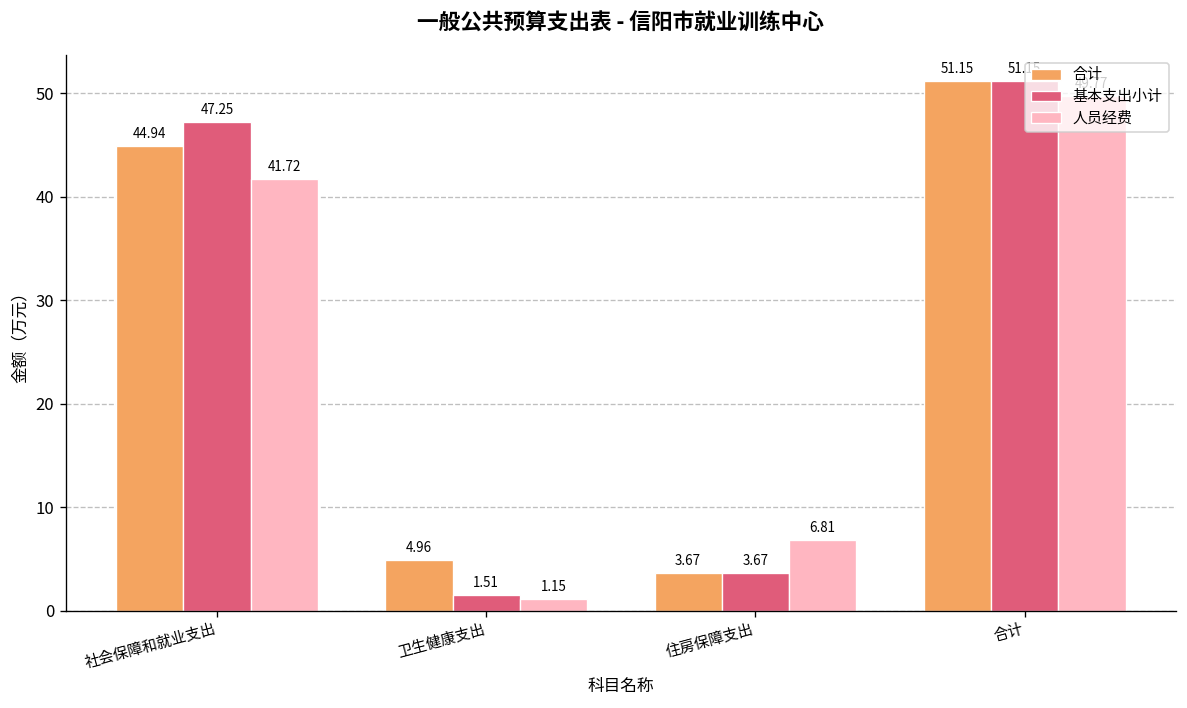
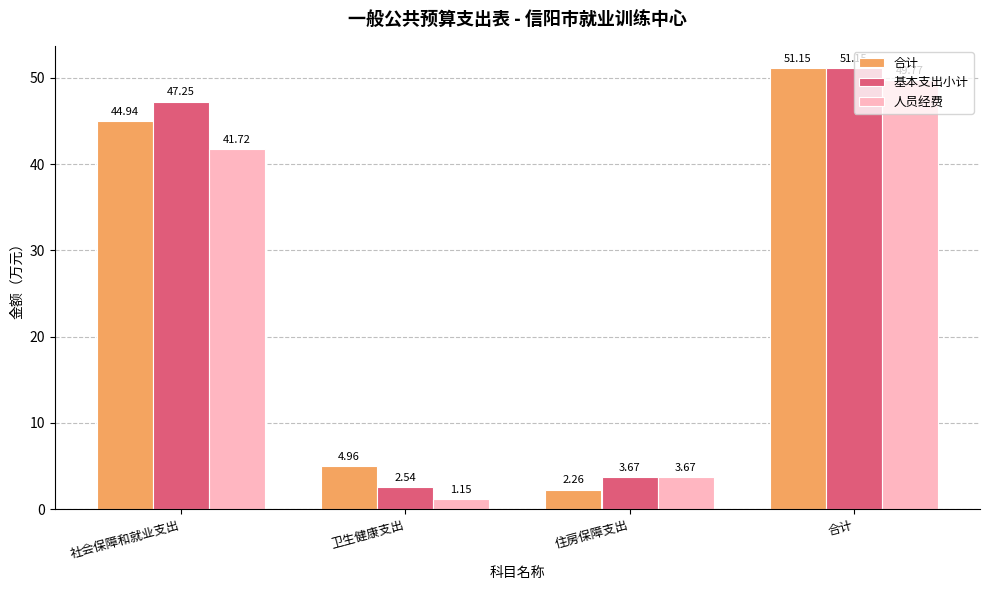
基本支出小计, 卫生健康支出: 1.51 -> 2.54
合计, 住房保障支出: 3.67 -> 2.26
人员经费, 住房保障支出: 6.81 -> 3.67
